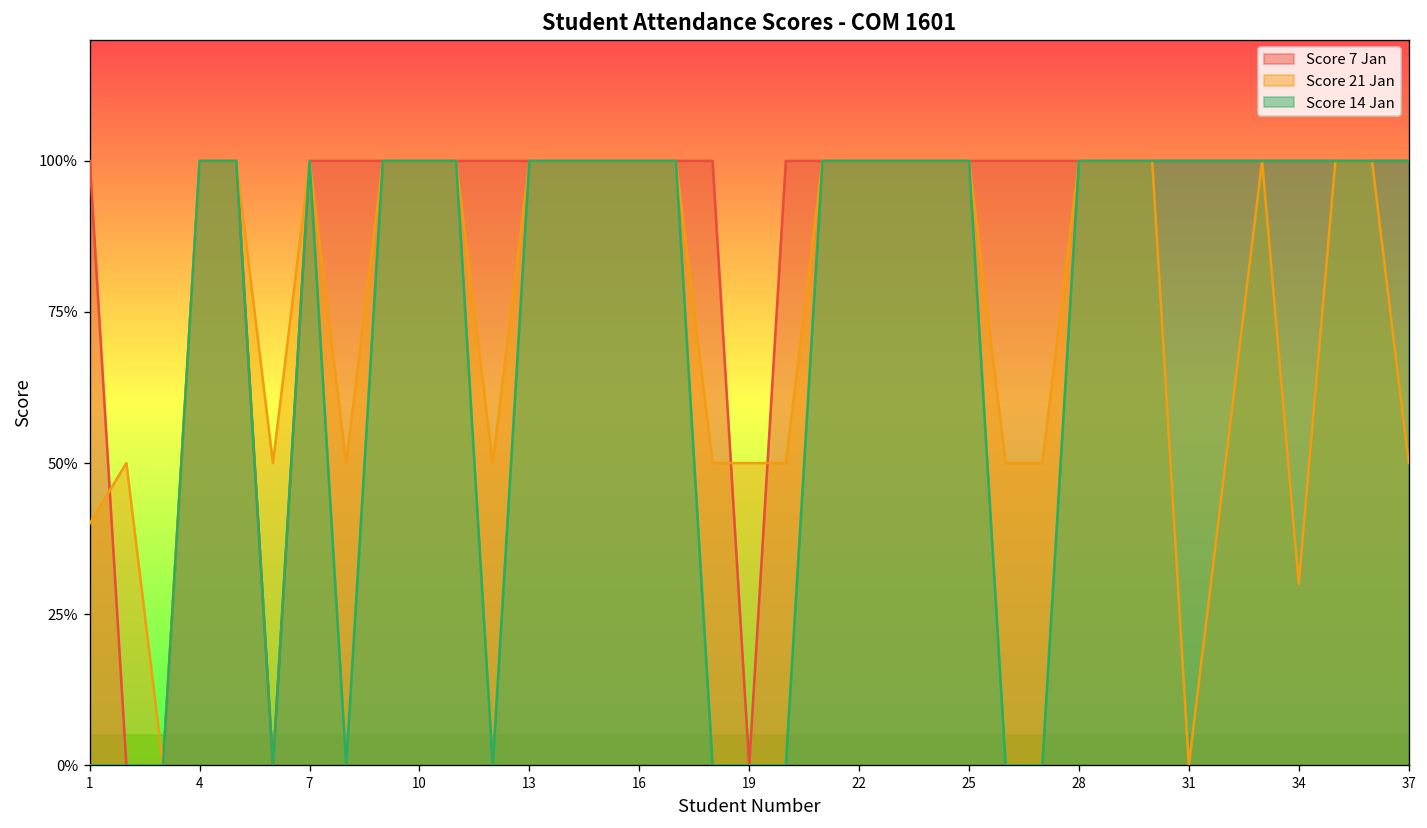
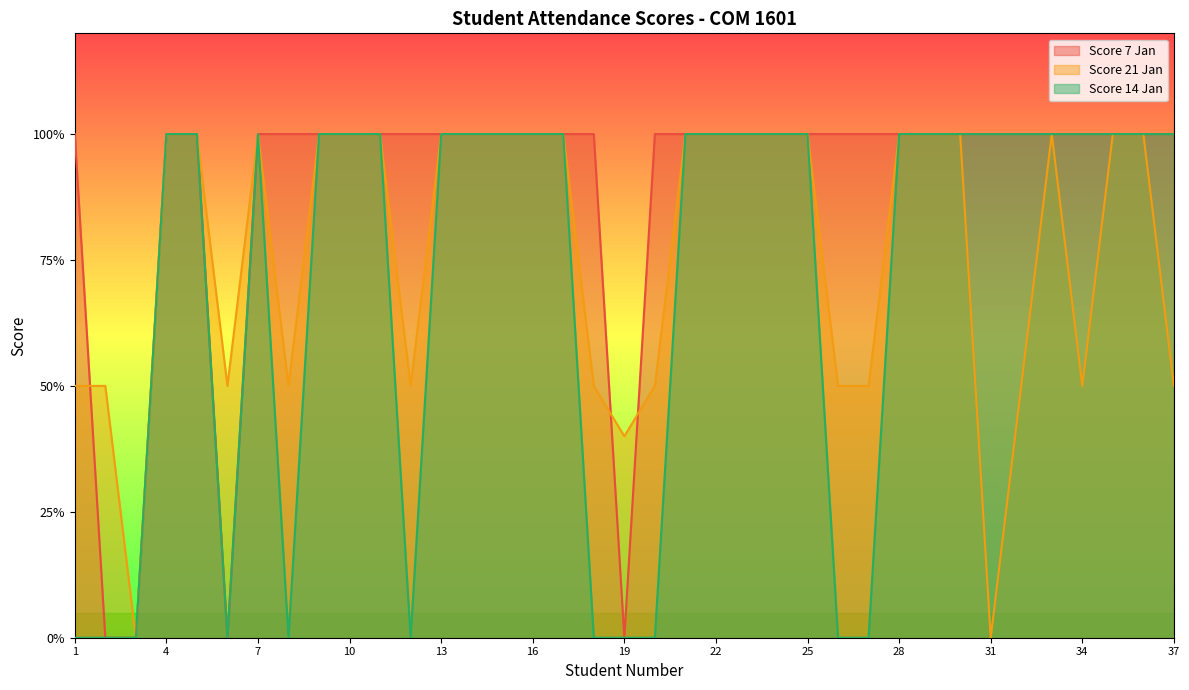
Score 21 Jan, 1: 40% -> 50%
Score 21 Jan, 19: 50% -> 40%
Score 21 Jan, 34: 30% -> 50%
